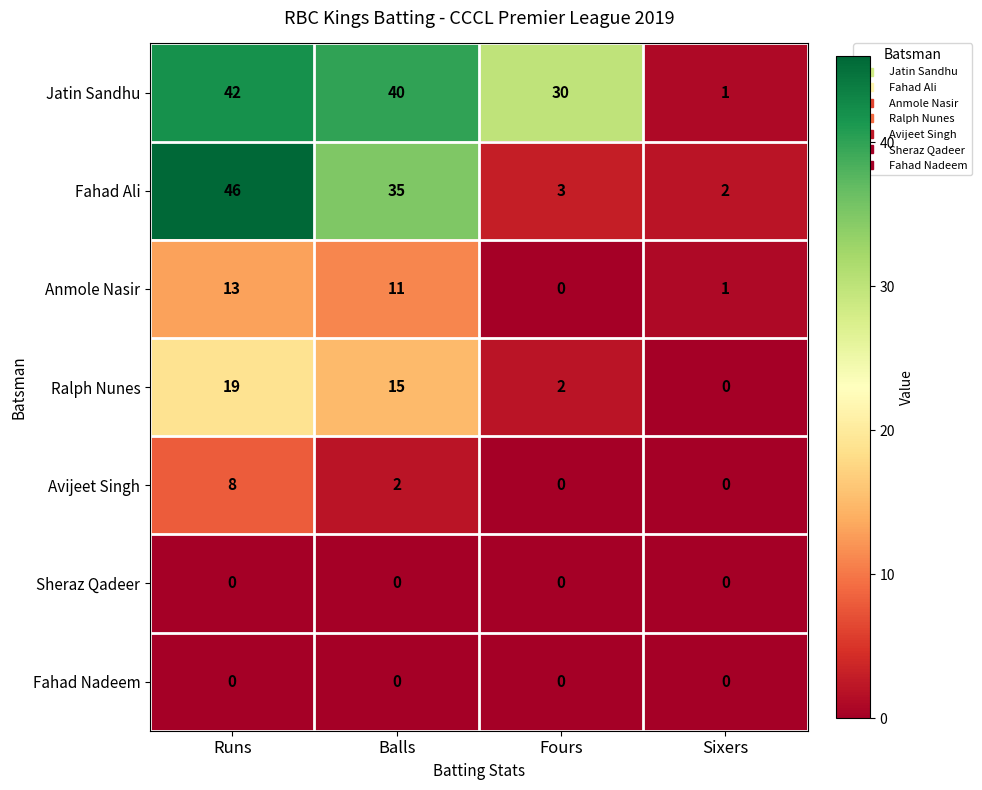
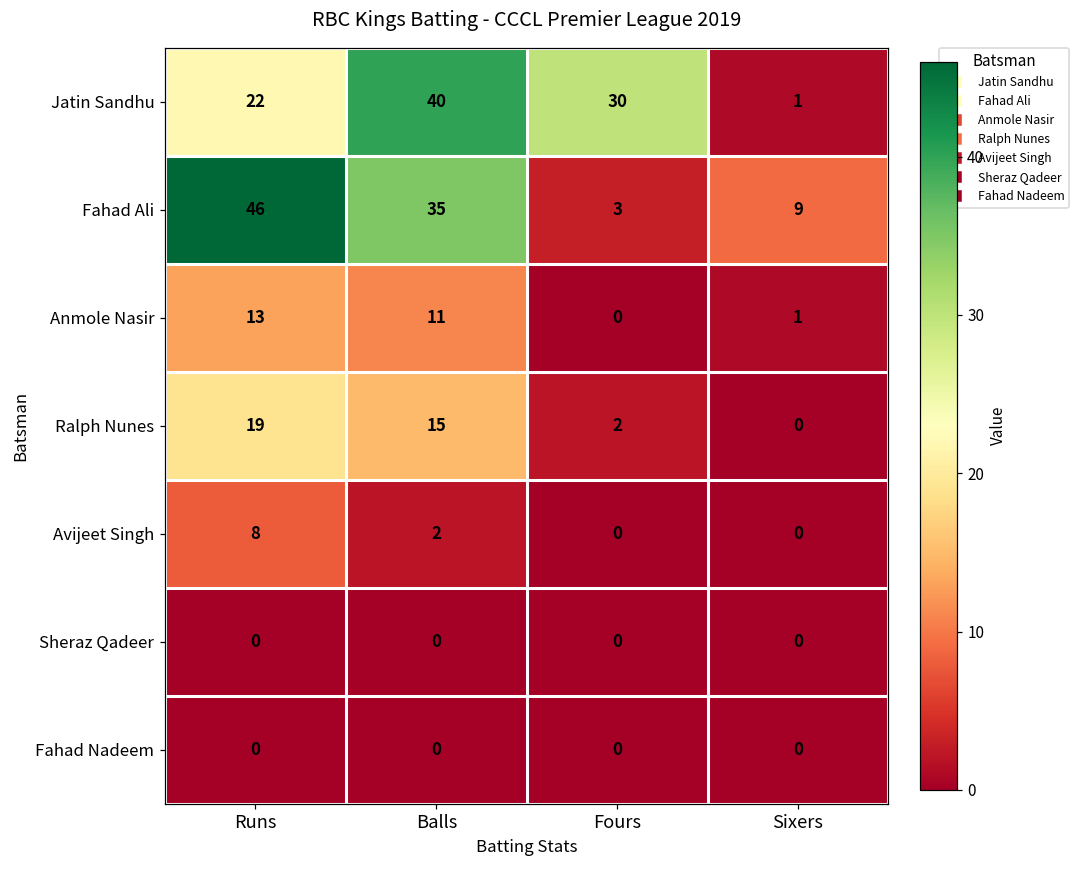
Jatin Sandhu, Runs: 42 -> 22
Fahad Ali, Sixers: 2 -> 9
